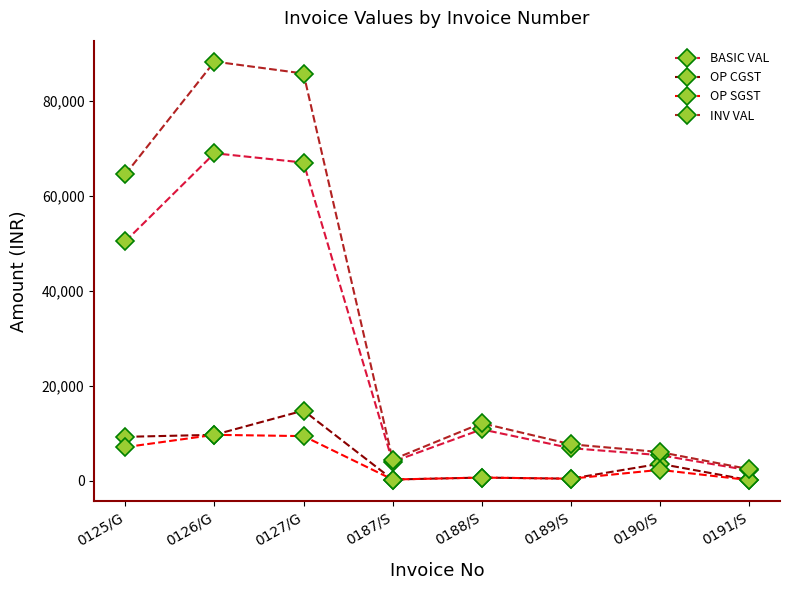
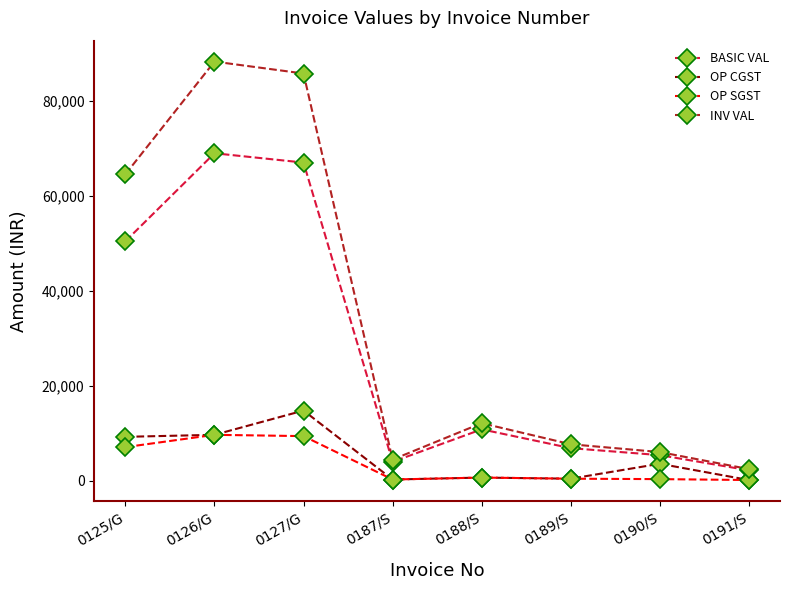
OP SGST, 0190/S: 2,000 -> 0
